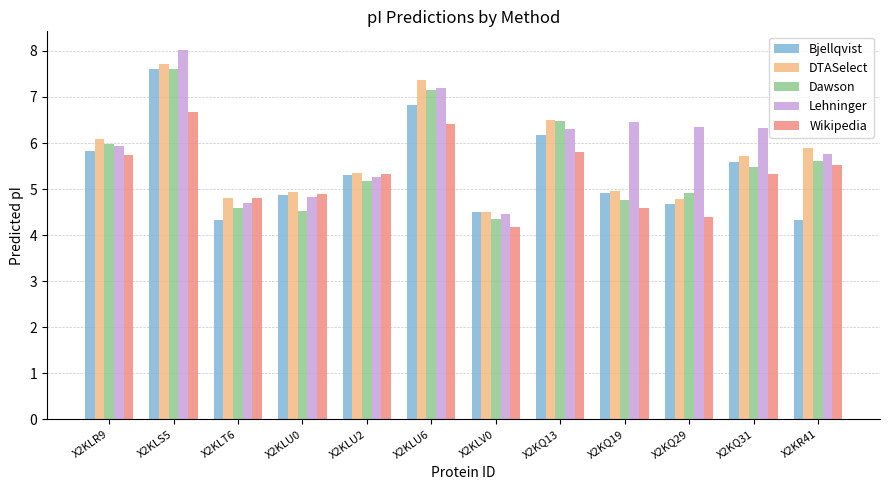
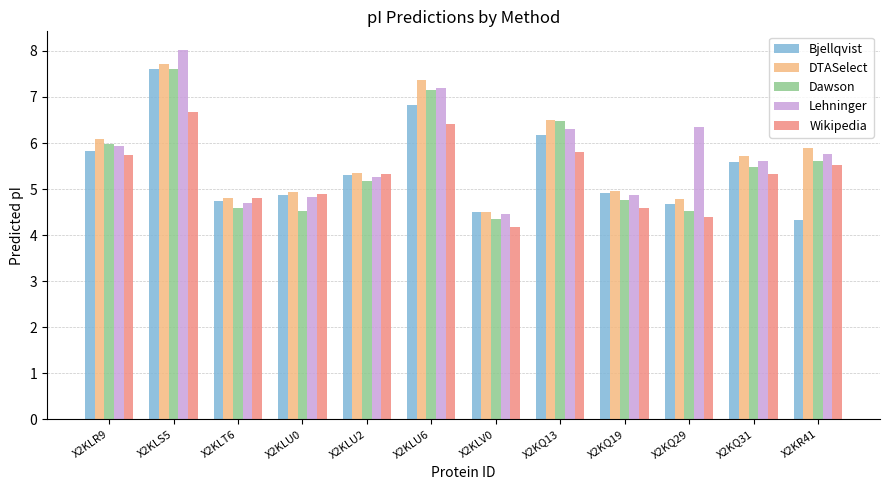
Bjellqvist, X2KLT6: 4.3 -> 4.7
Lehninger, X2KQ19: 6.5 -> 4.9
Dawson, X2KQ29: 4.9 -> 4.5
Lehninger, X2KQ31: 6.3 -> 5.6
